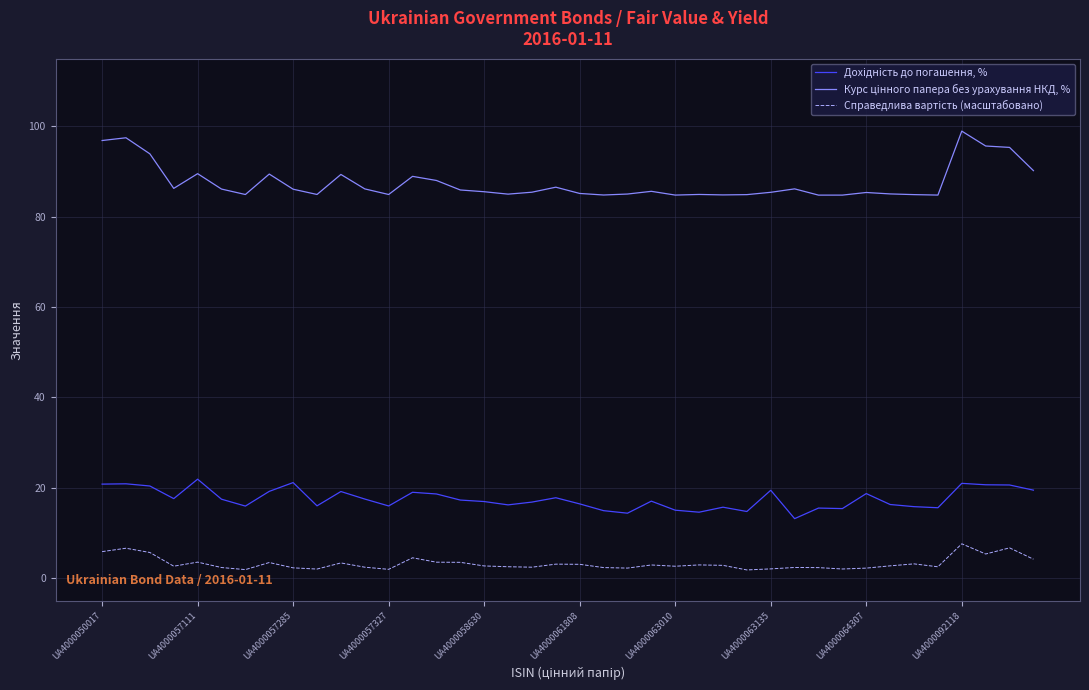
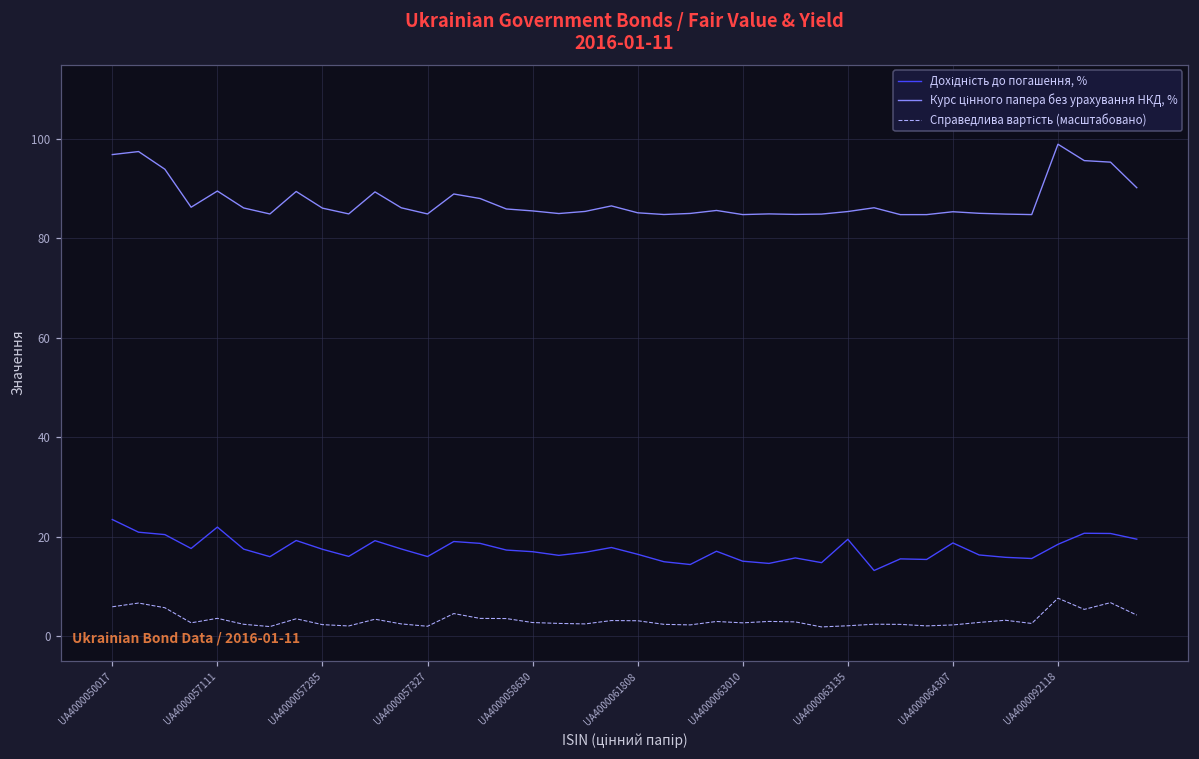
Дохідність до погашення, %, UA4000050017: 21 -> 23
Дохідність до погашення, %, UA4000057285: 21 -> 17
Дохідність до погашення, %, UA4000092118: 21 -> 18
